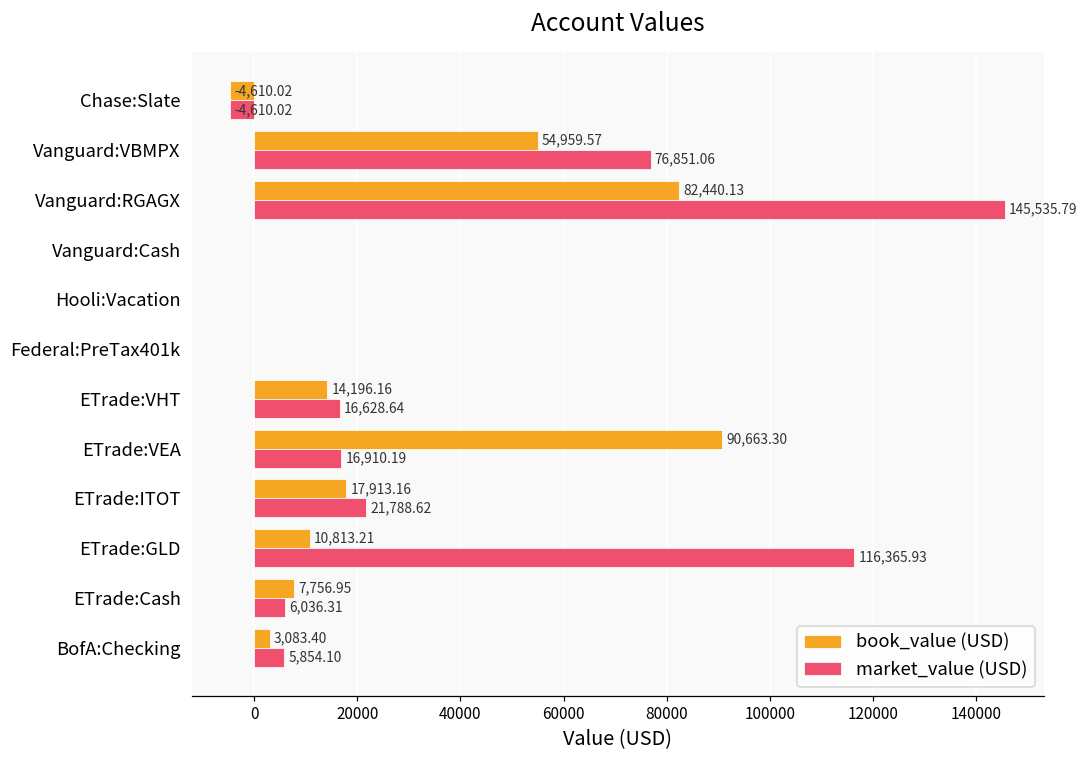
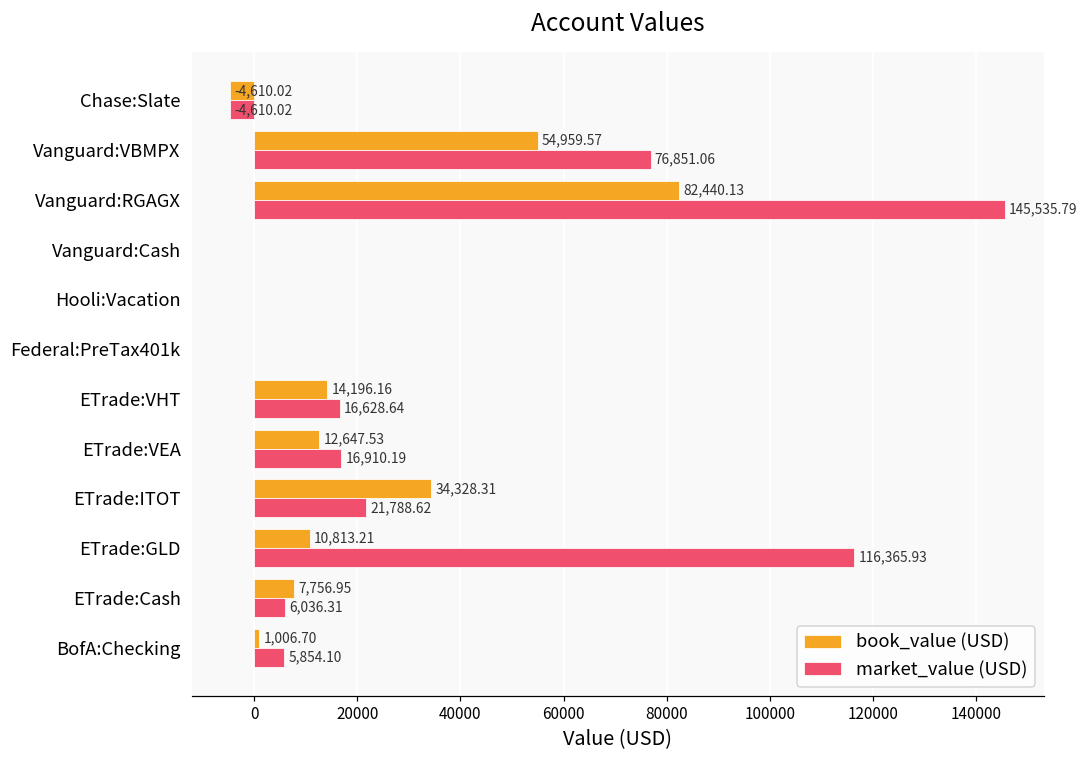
book_value (USD), ETrade:VEA: 90,663.30 -> 12,647.53
book_value (USD), ETrade:ITOT: 17,913.16 -> 34,328.31
book_value (USD), BofA:Checking: 3,083.40 -> 1,006.70
